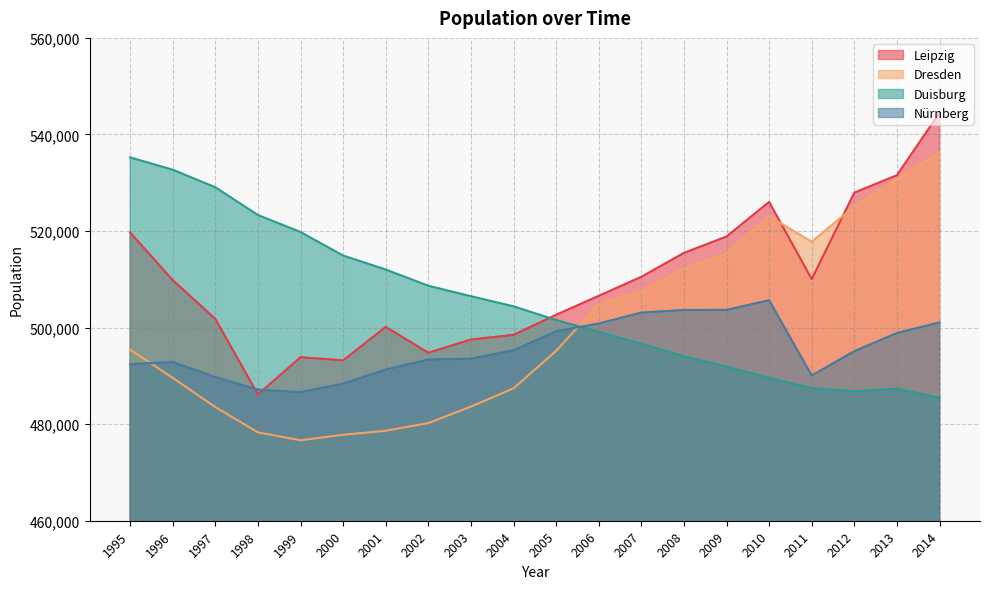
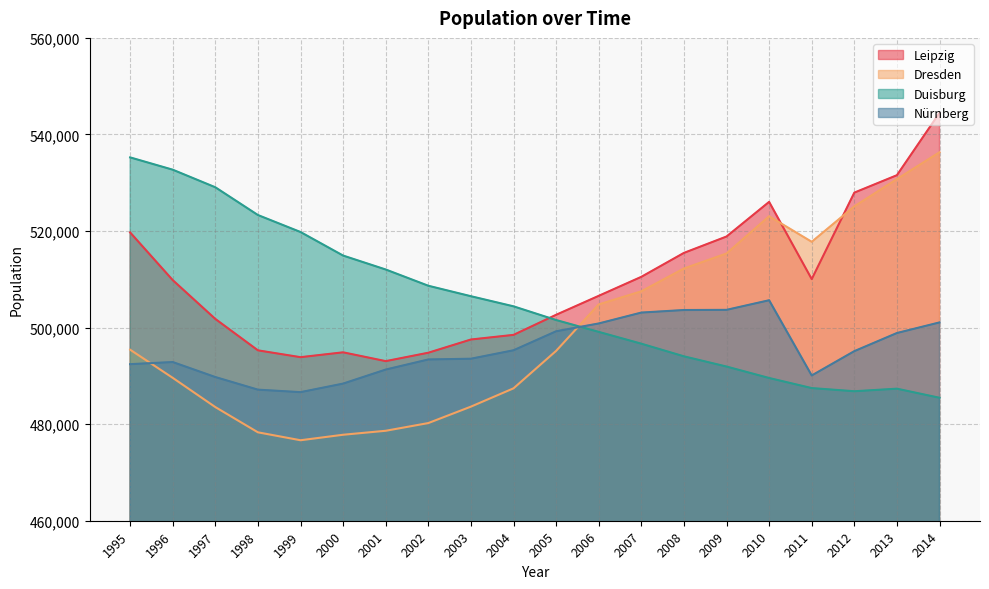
Leipzig, 1998: 486,000 -> 495,000
Leipzig, 2000: 493,000 -> 495,000
Leipzig, 2001: 500,000 -> 493,000
